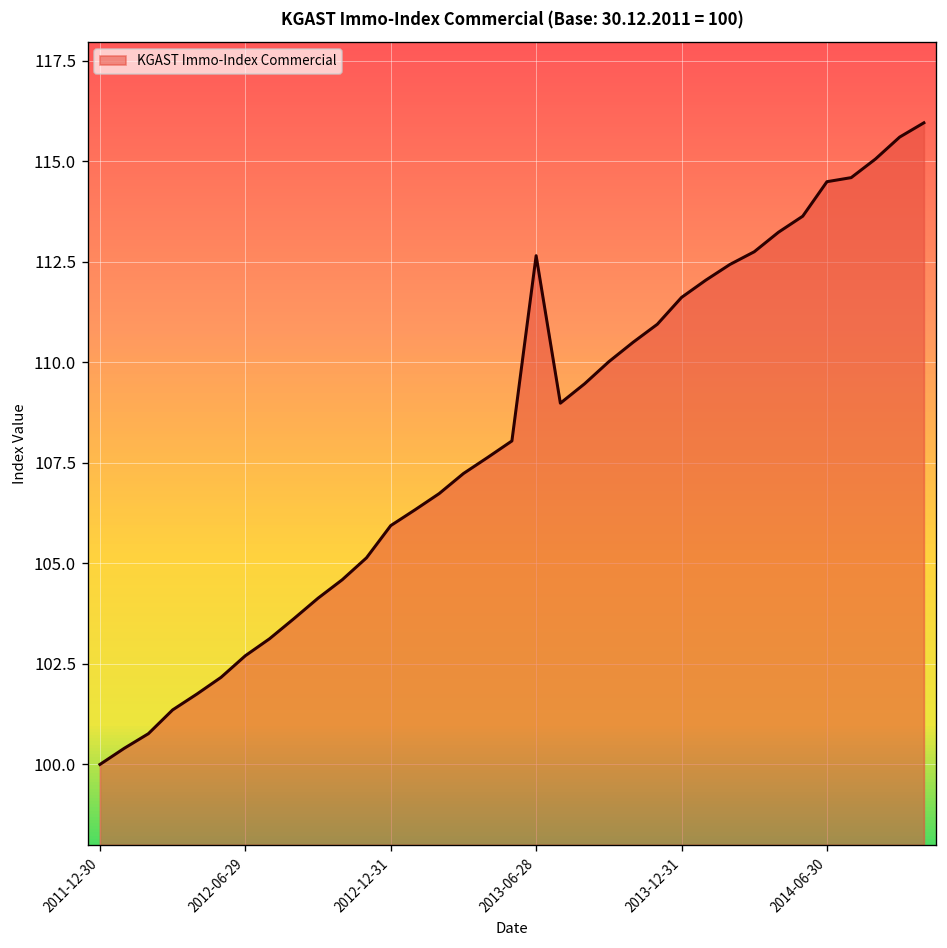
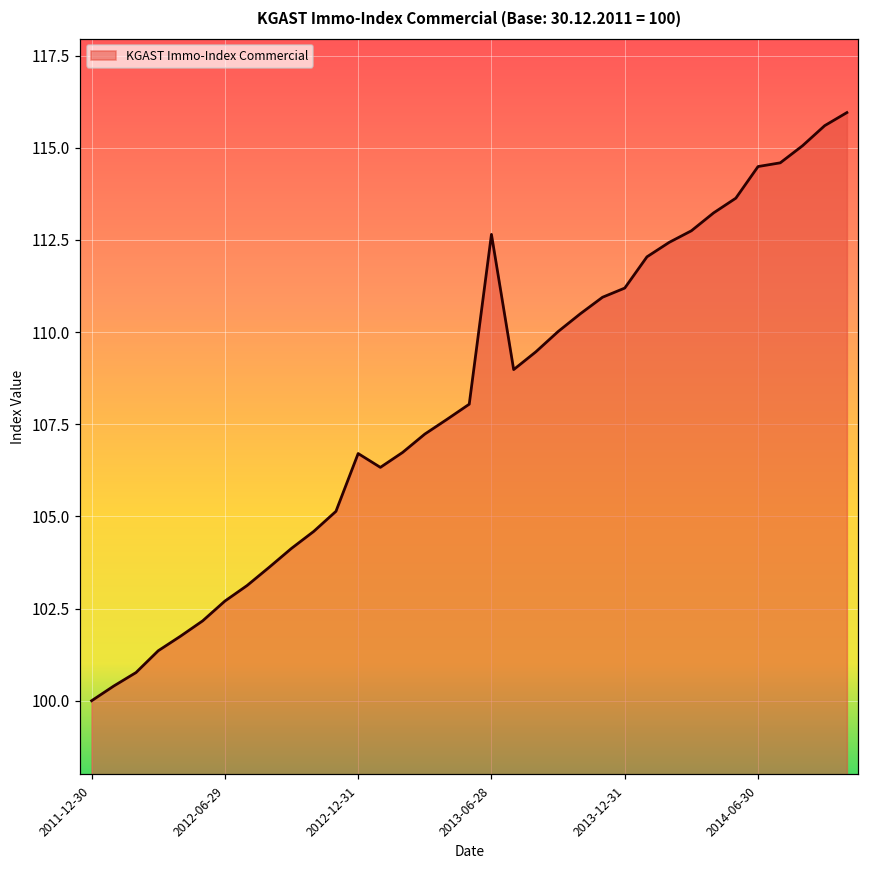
2012-12-31: 105.9 -> 106.7
2013-12-31: 111.6 -> 111.2
